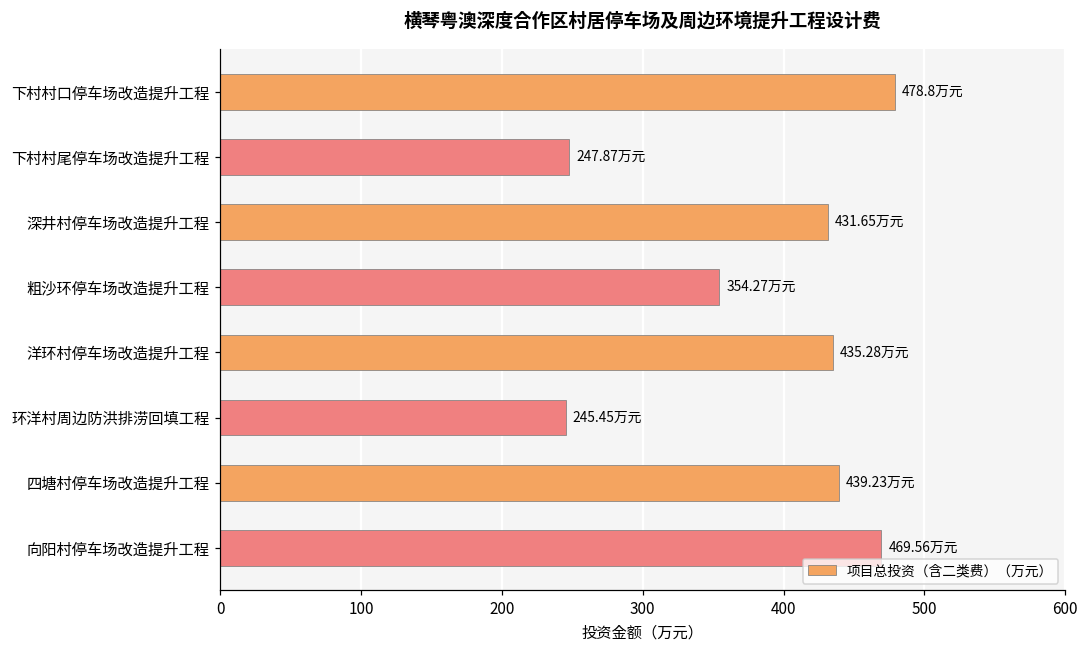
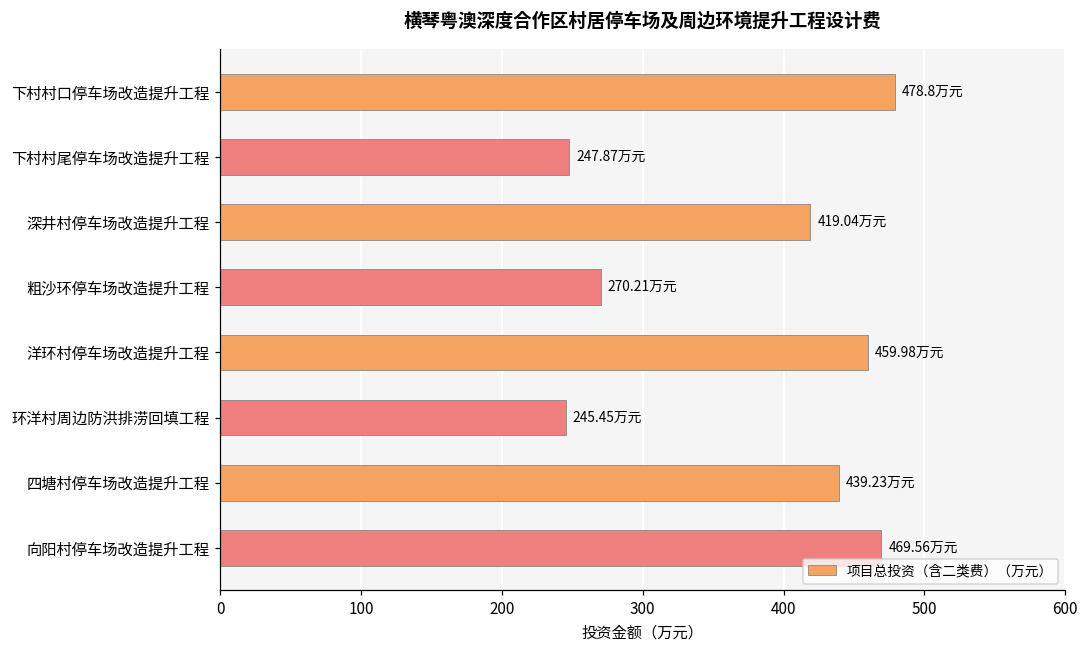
深井村停车场改造提升工程: 431.65 -> 419.04
粗沙环停车场改造提升工程: 354.27 -> 270.21
洋环村停车场改造提升工程: 435.28 -> 459.98
